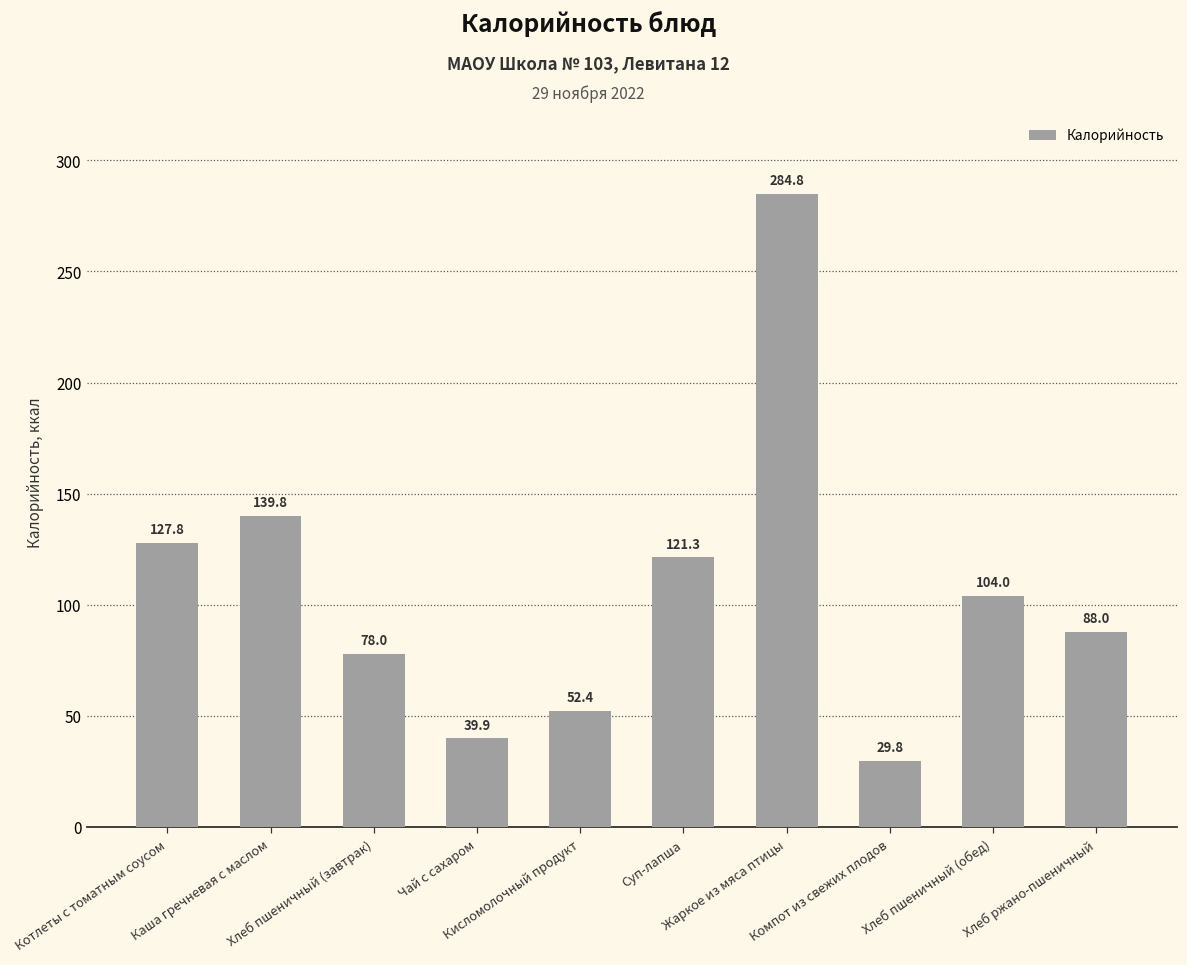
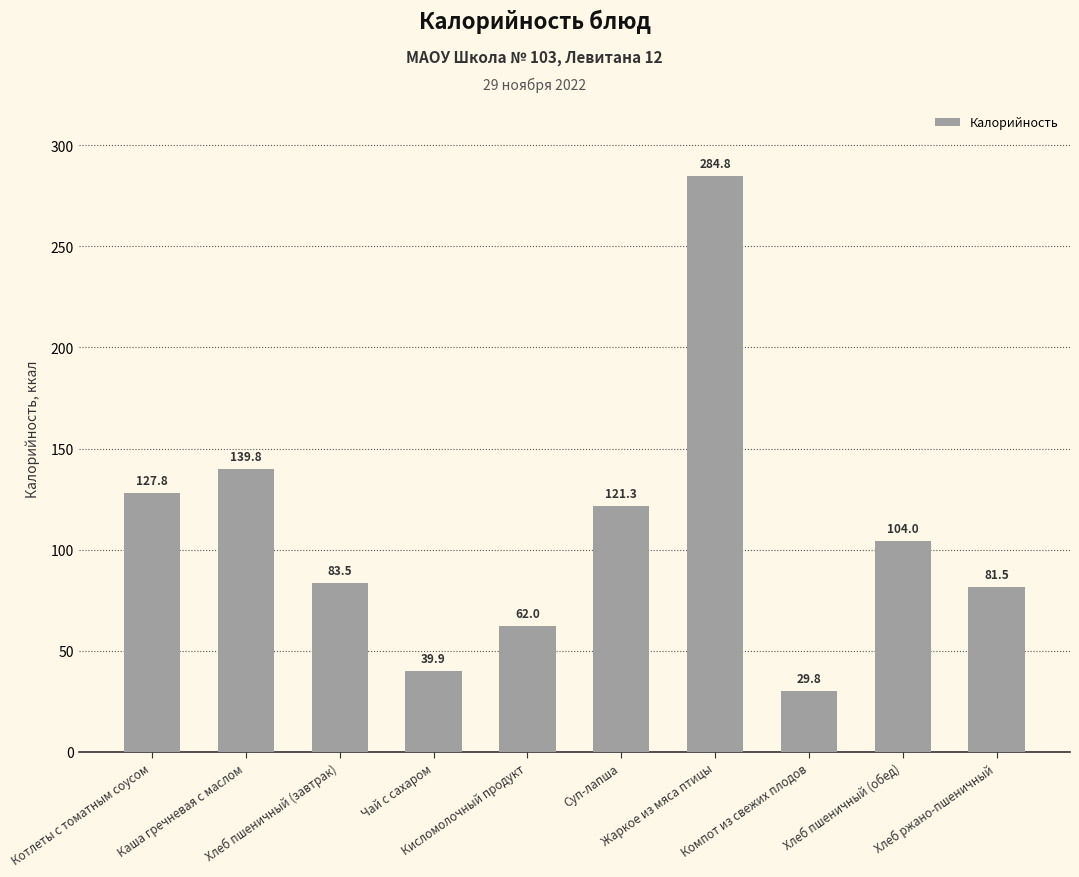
Хлеб пшеничный (завтрак): 78.0 -> 83.5
Кисломолочный продукт: 52.4 -> 62.0
Хлеб ржано-пшеничный: 88.0 -> 81.5
